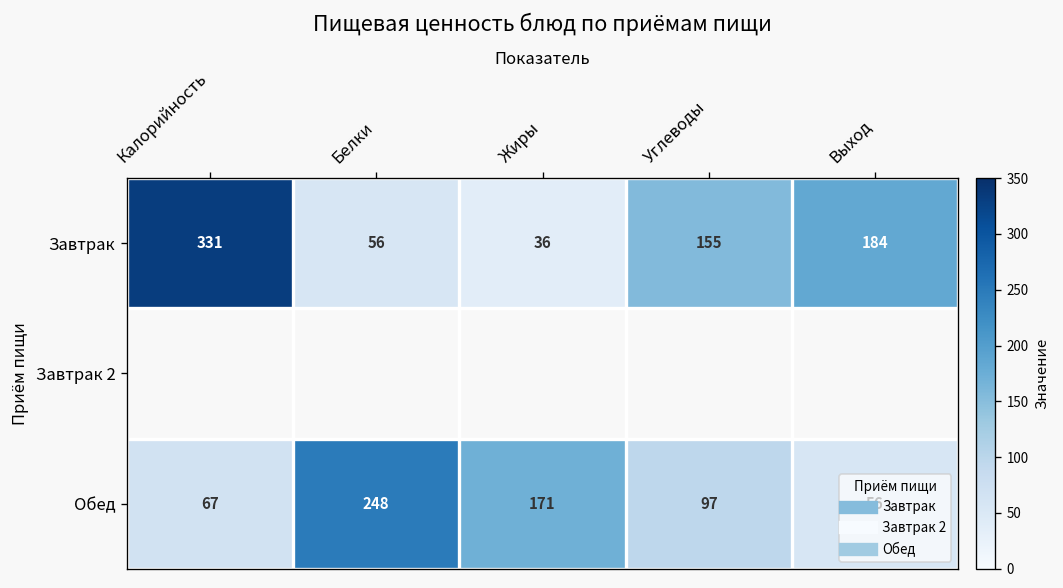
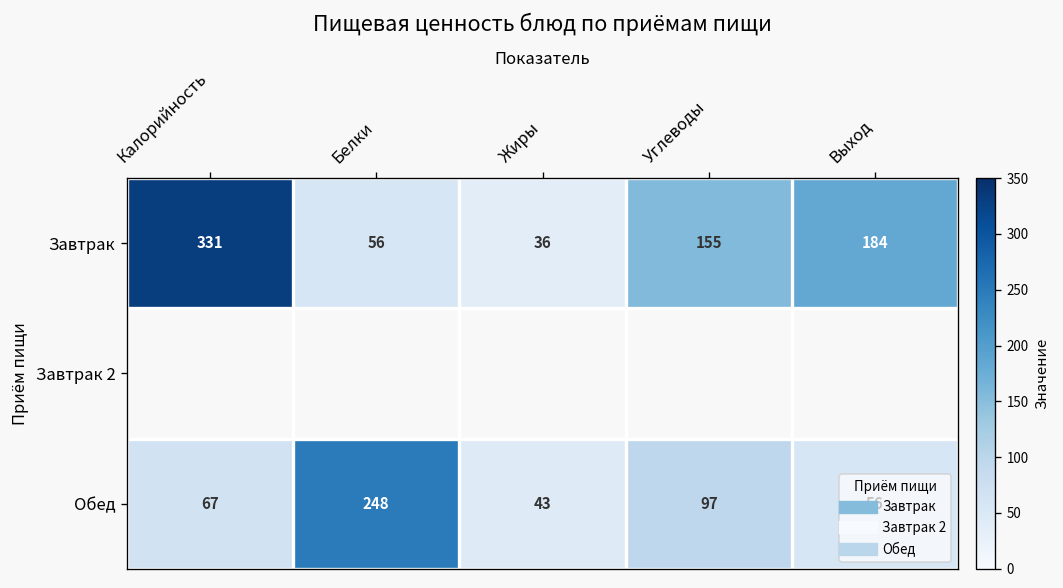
Обед, Жиры: 171 -> 43
